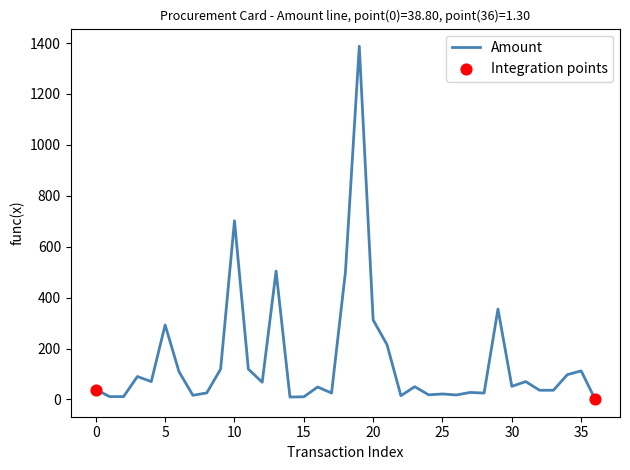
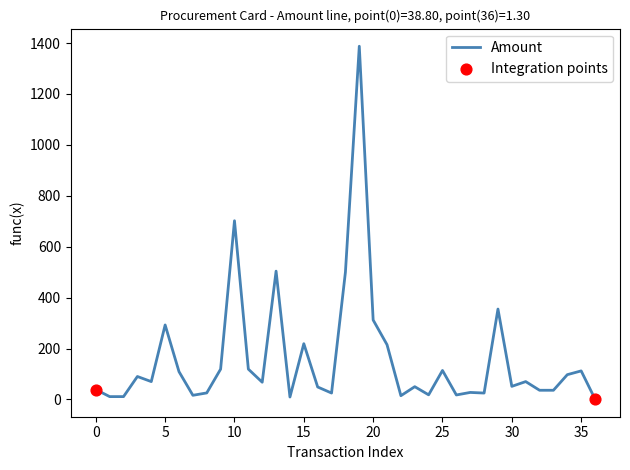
Amount, 15: 10 -> 220
Amount, 25: 20 -> 110
